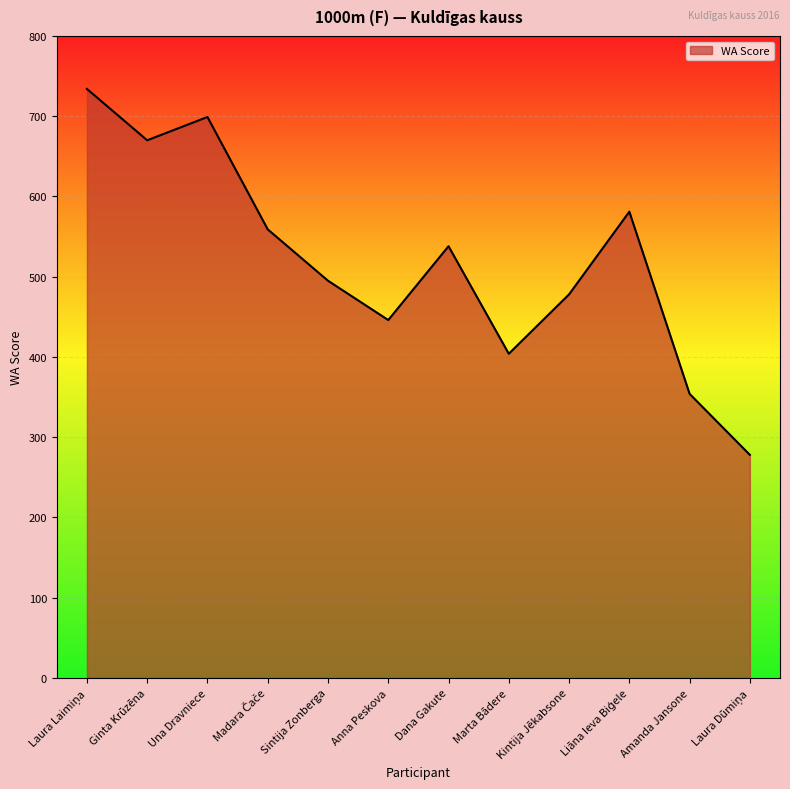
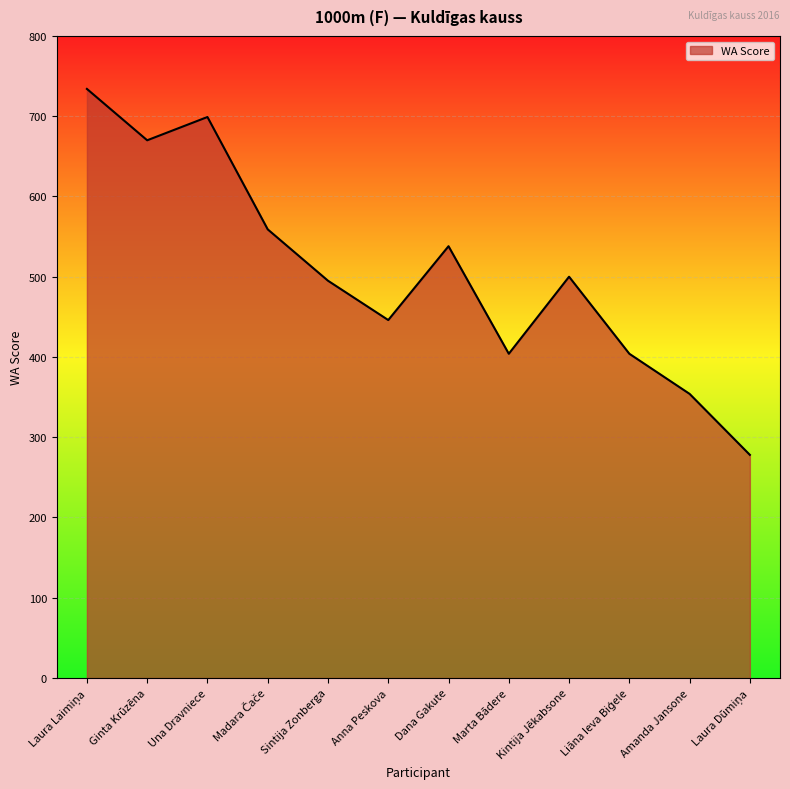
Kintija Jēkabsone: 480 -> 500
Liāna Ieva Biģele: 580 -> 400
